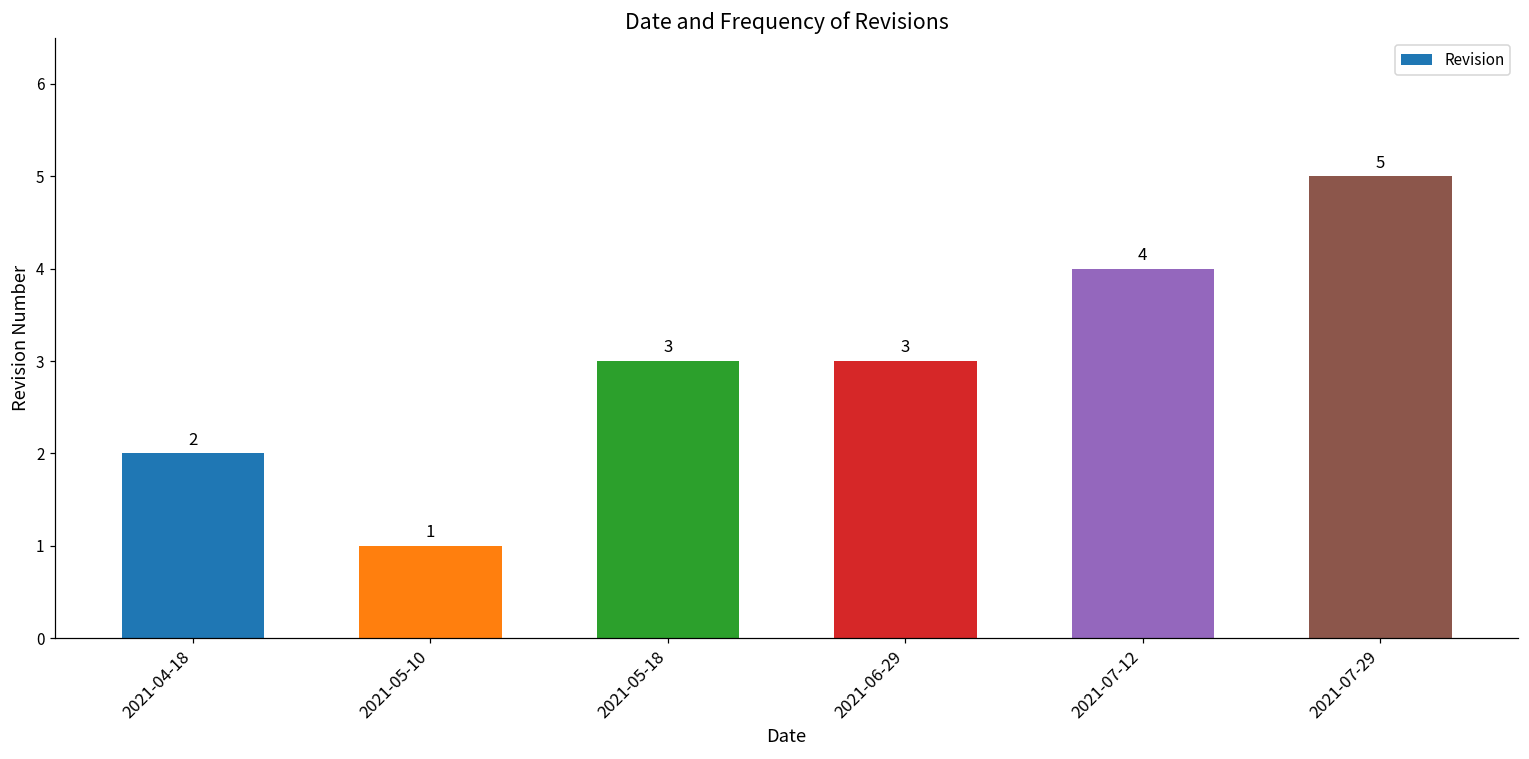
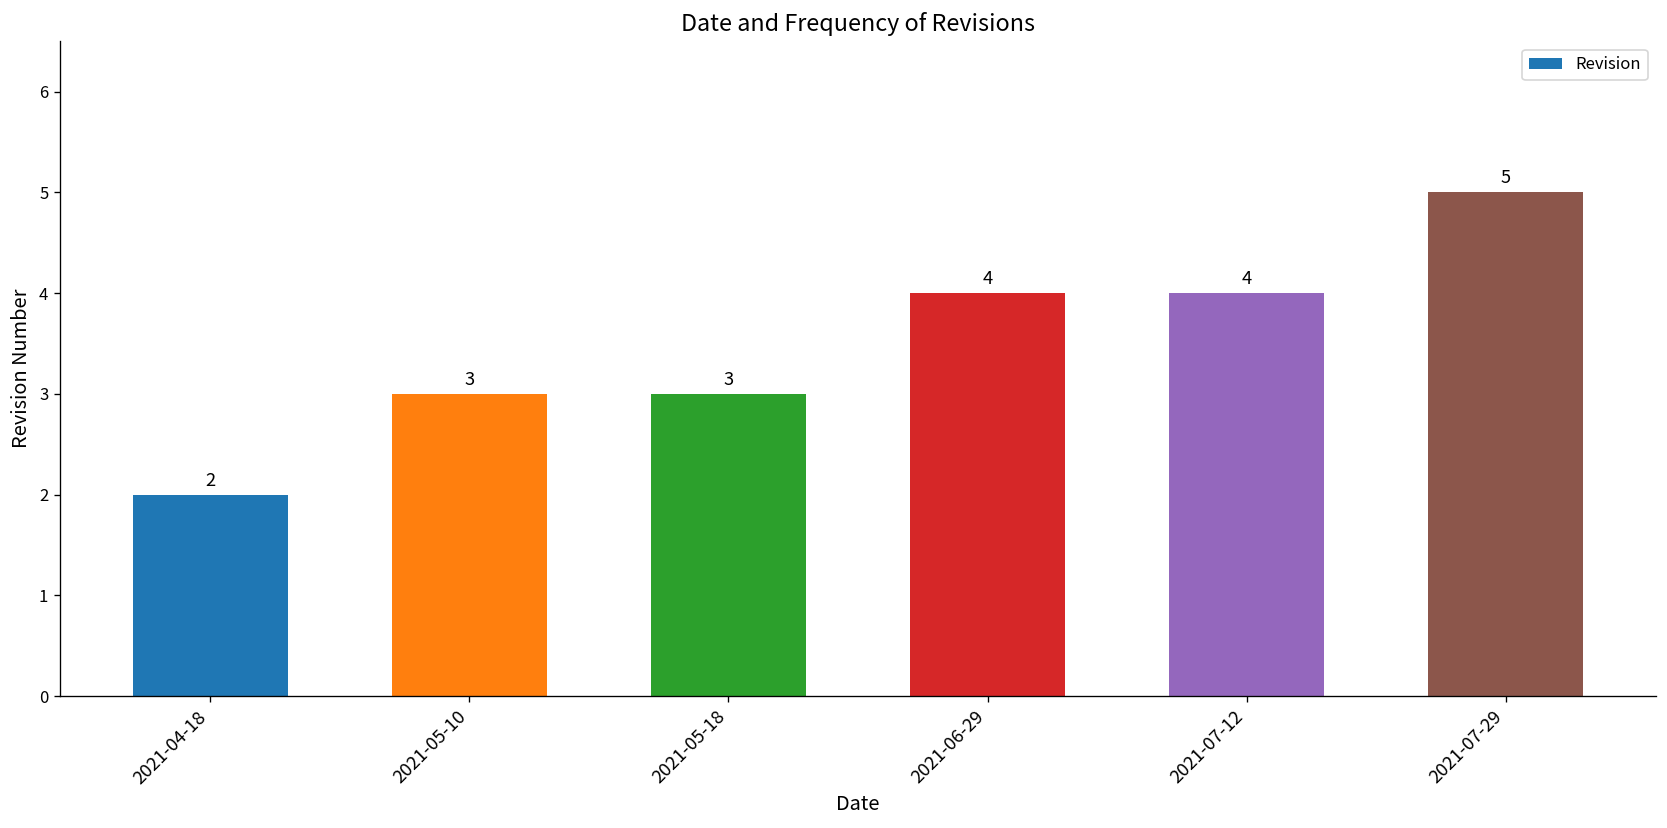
2021-05-10: 1 -> 3
2021-06-29: 3 -> 4
